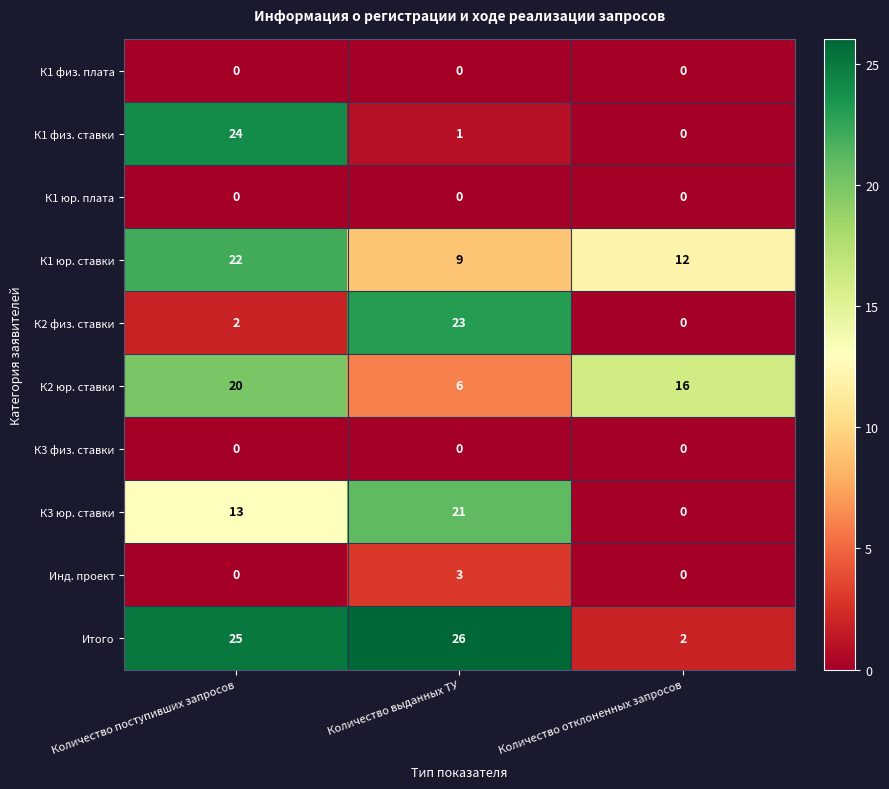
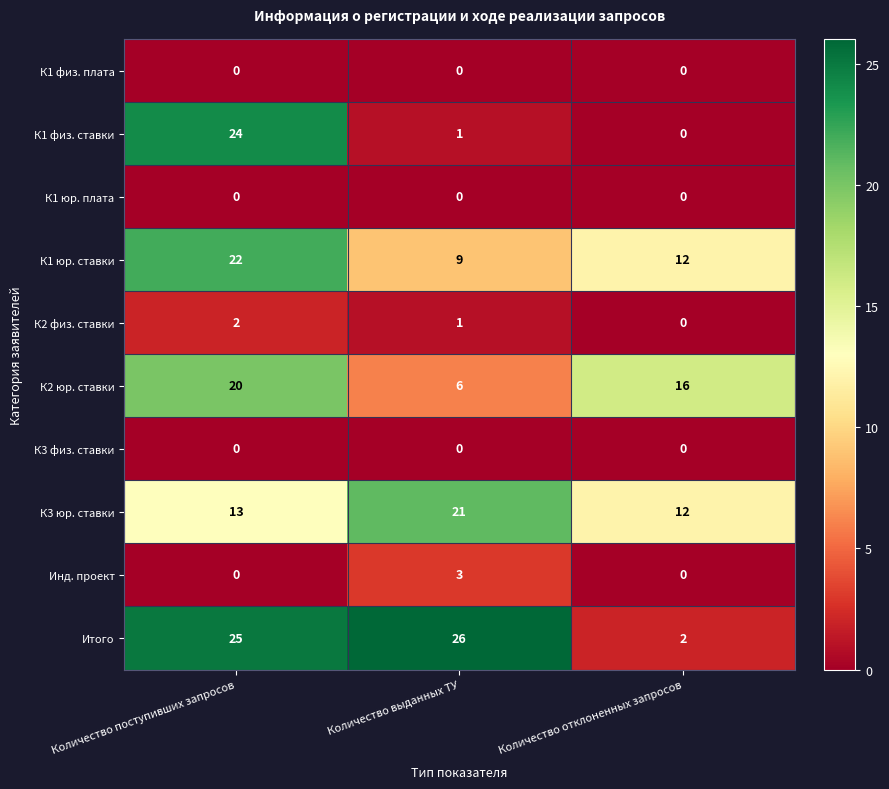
К2 физ. ставки, Количество выданных ТУ: 23 -> 1
К3 юр. ставки, Количество отклоненных запросов: 0 -> 12
